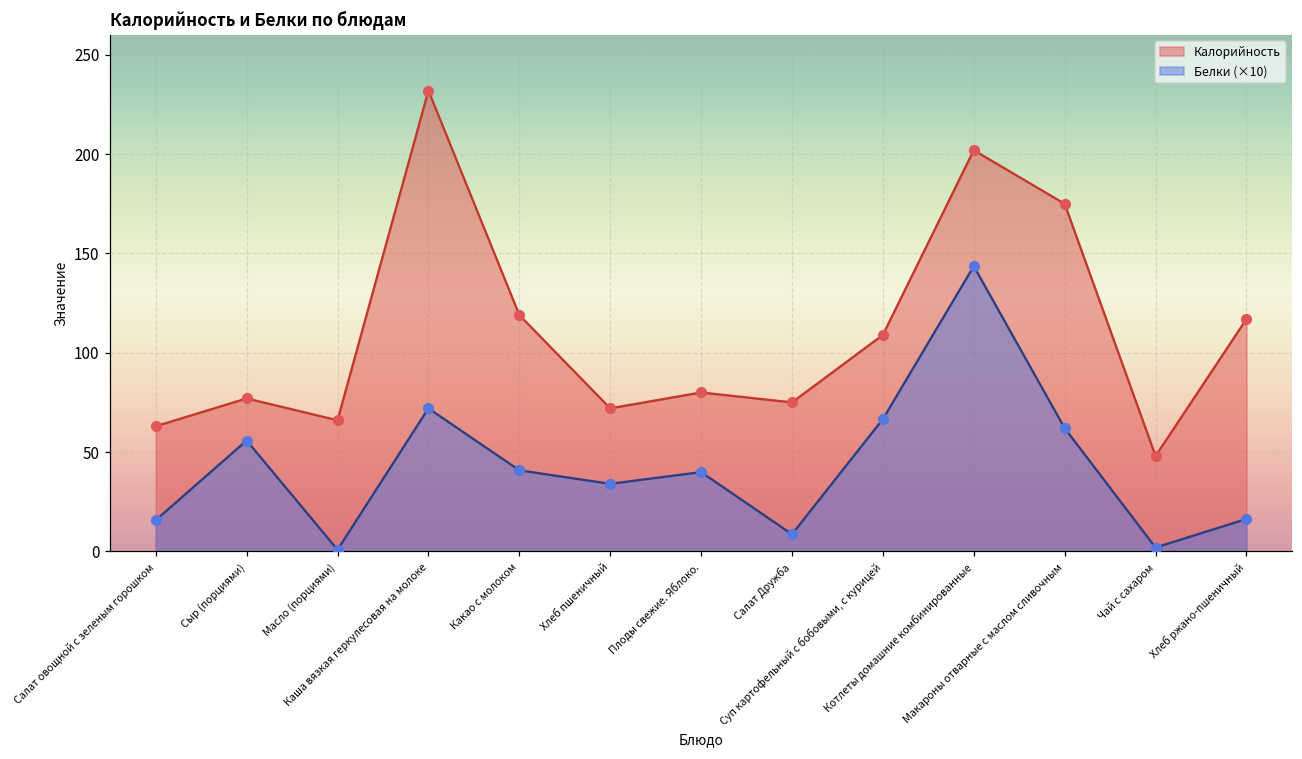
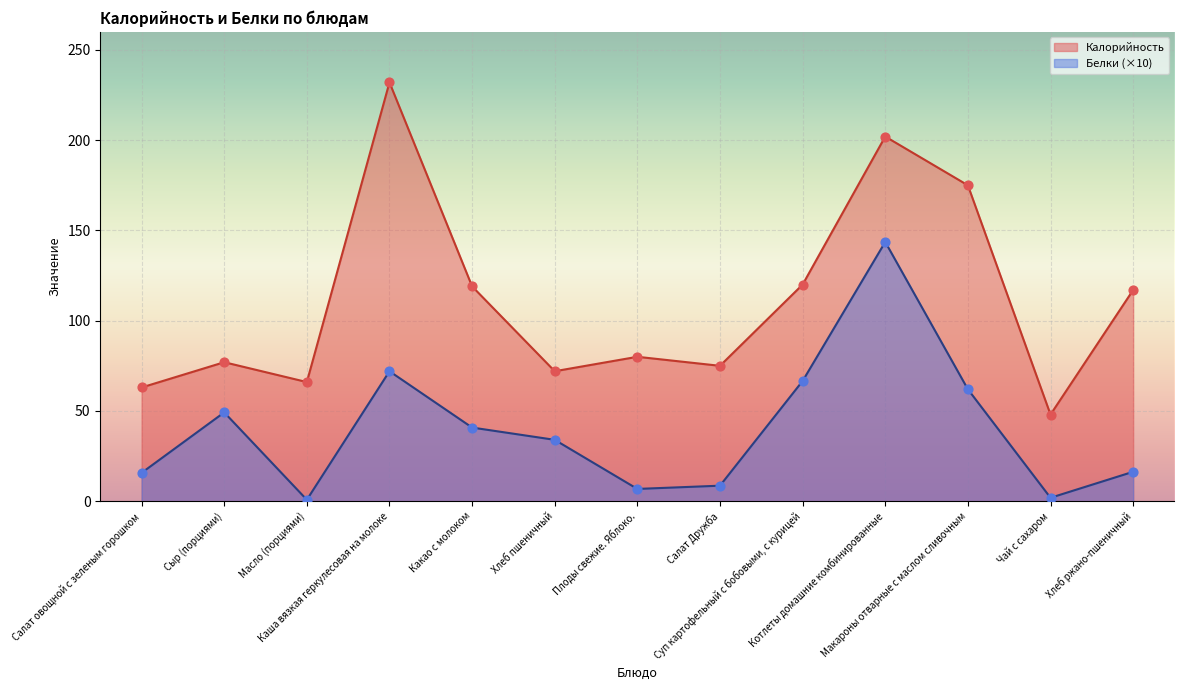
Белки (×10), Сыр (порциями): 56 -> 49
Белки (×10), Плоды свежие. Яблоко.: 40 -> 7
Калорийность, Суп картофельный с бобовыми, с курицей: 109 -> 120
